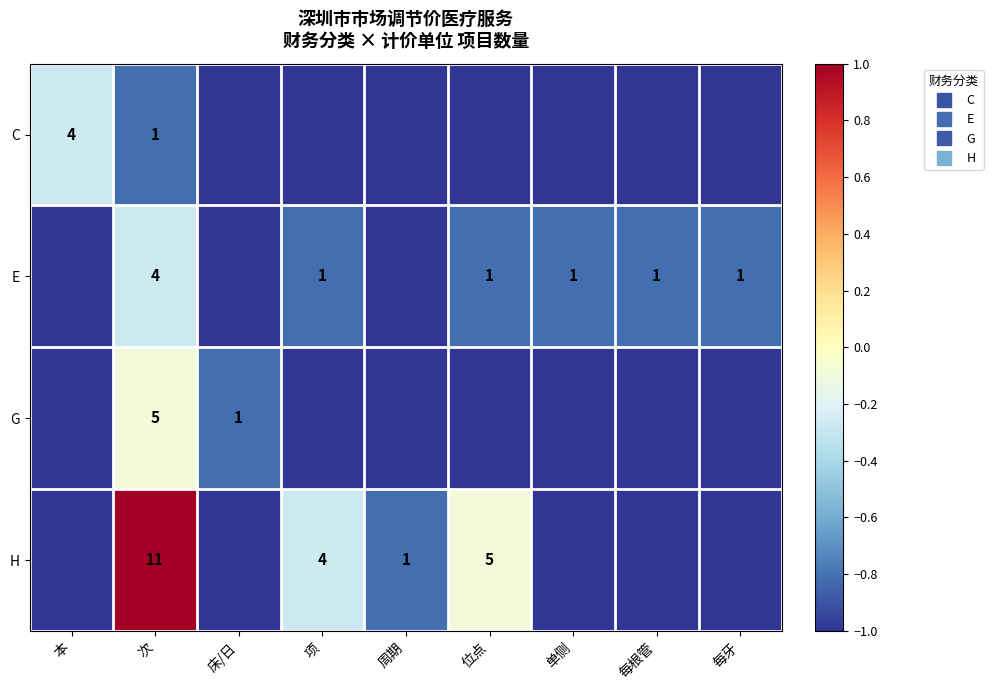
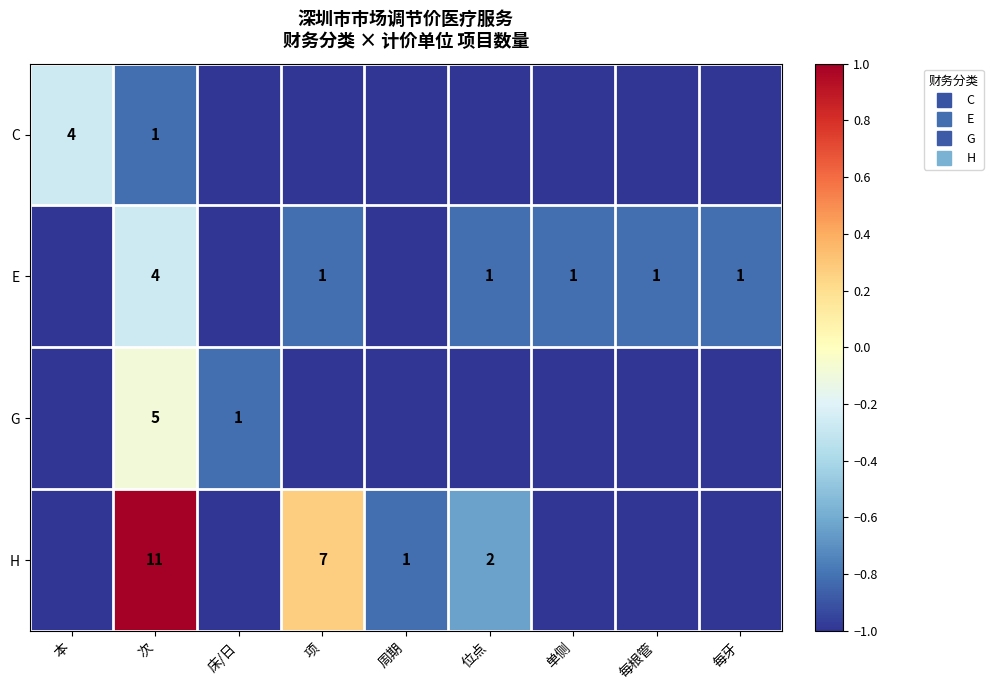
H, 项: 4 -> 7
H, 位点: 5 -> 2
